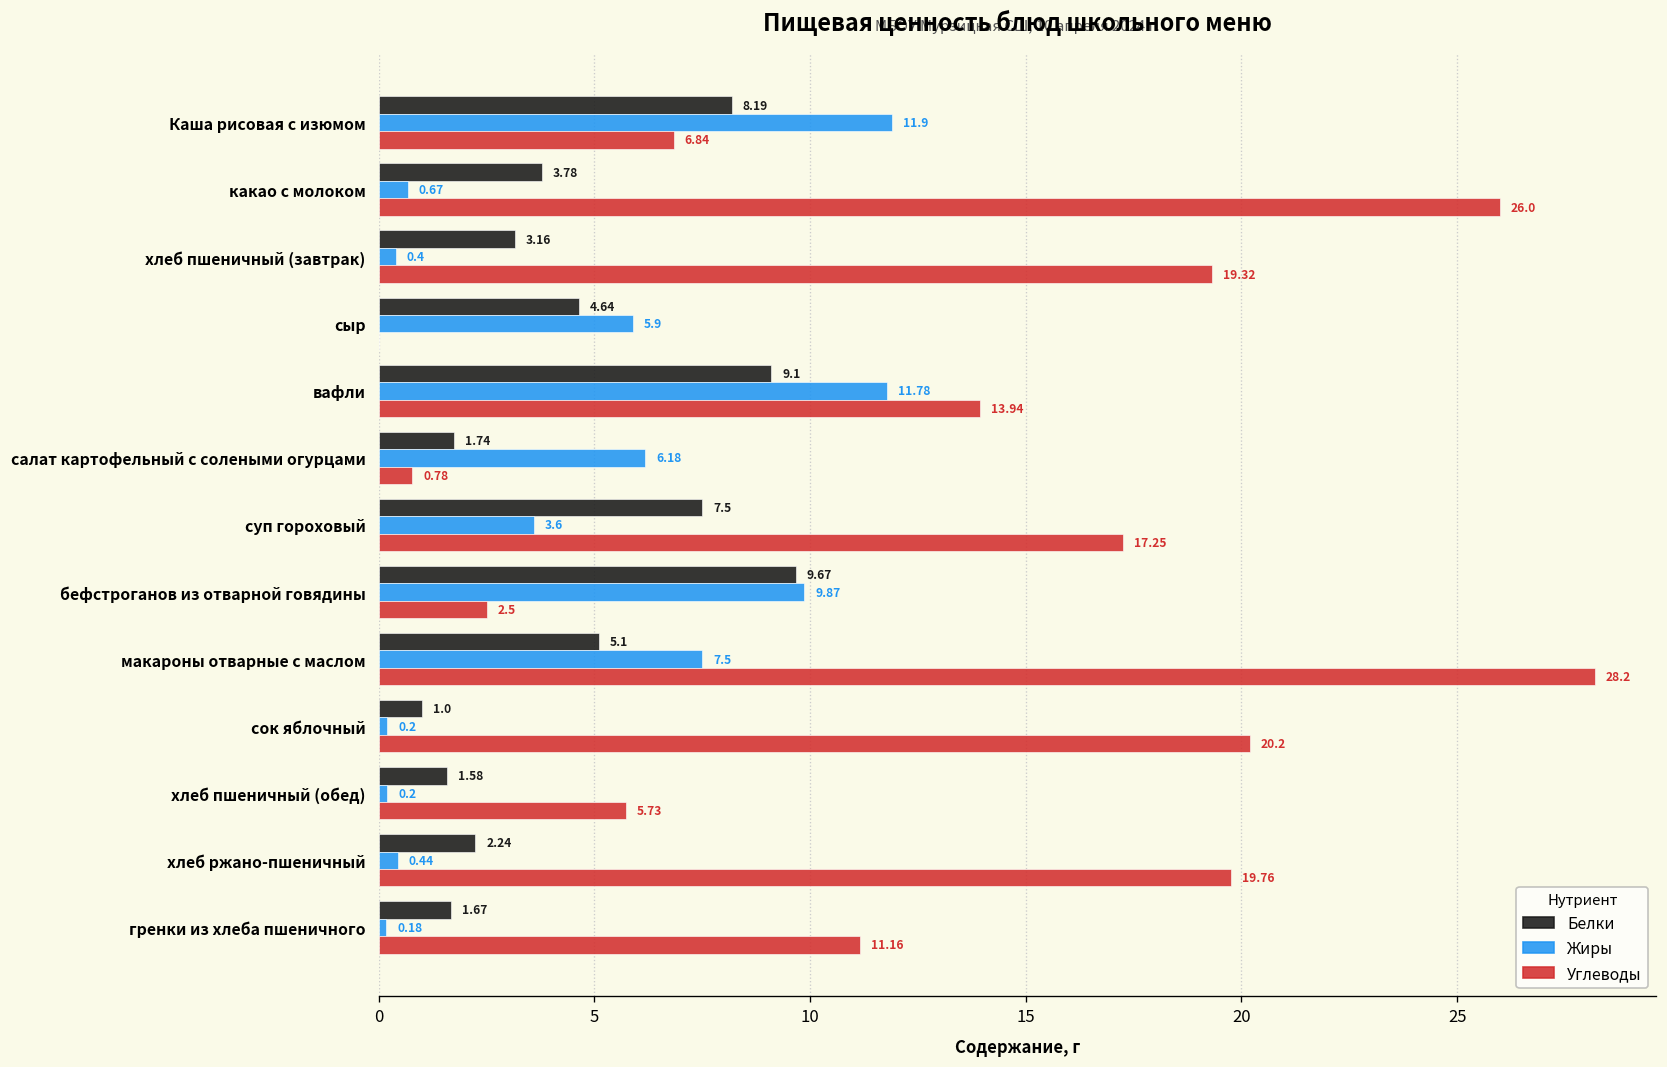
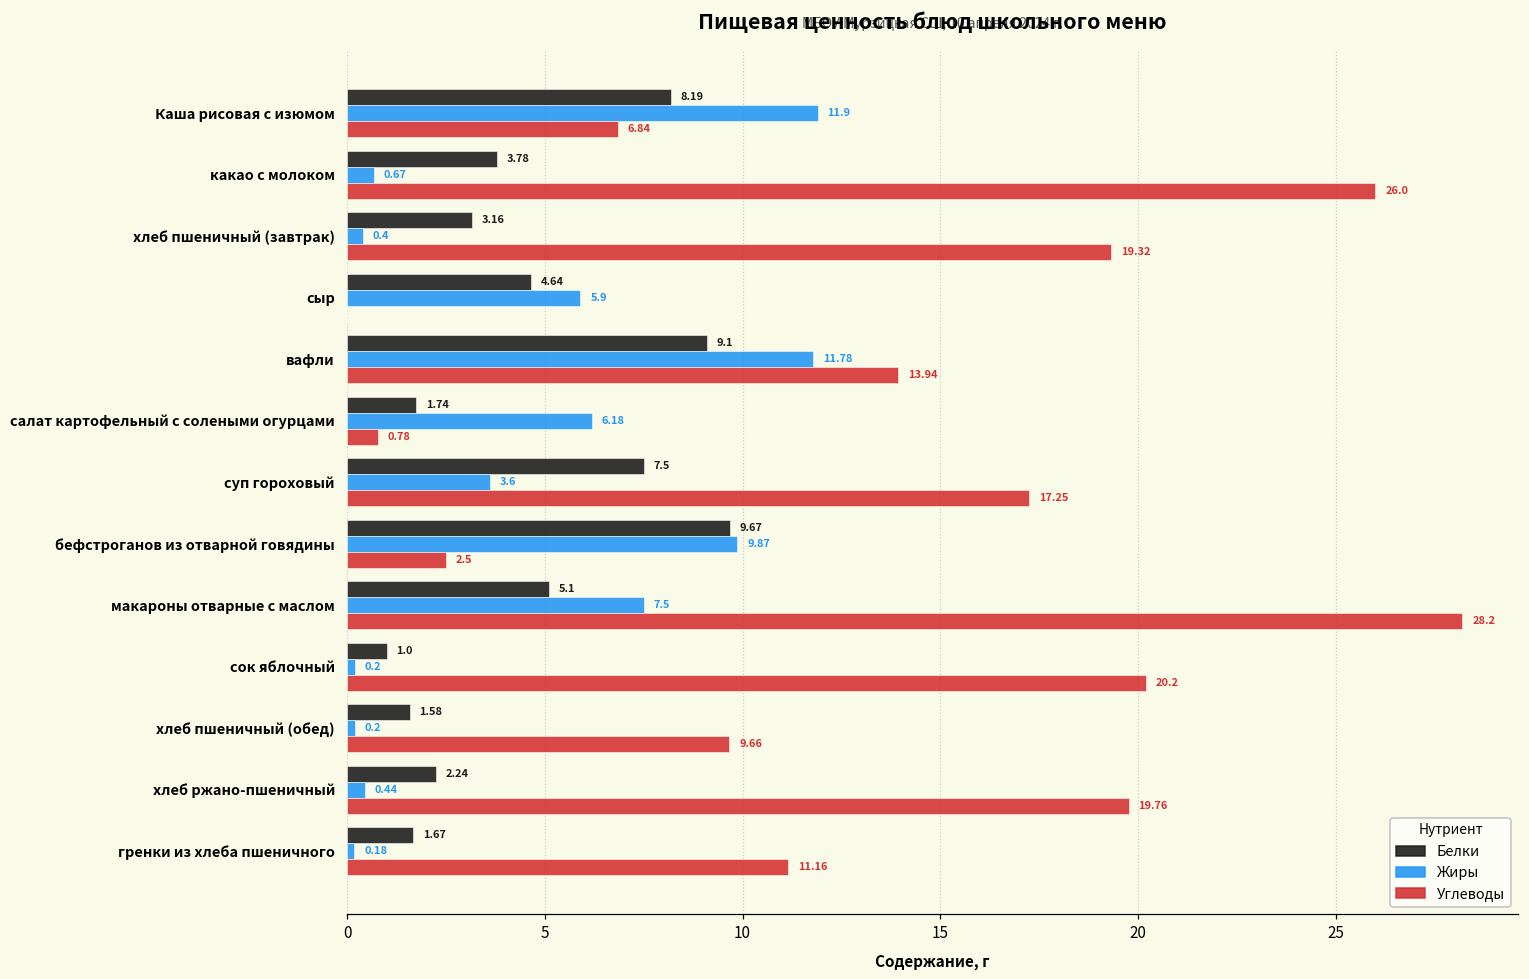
Углеводы, хлеб пшеничный (обед): 5.73 -> 9.66
